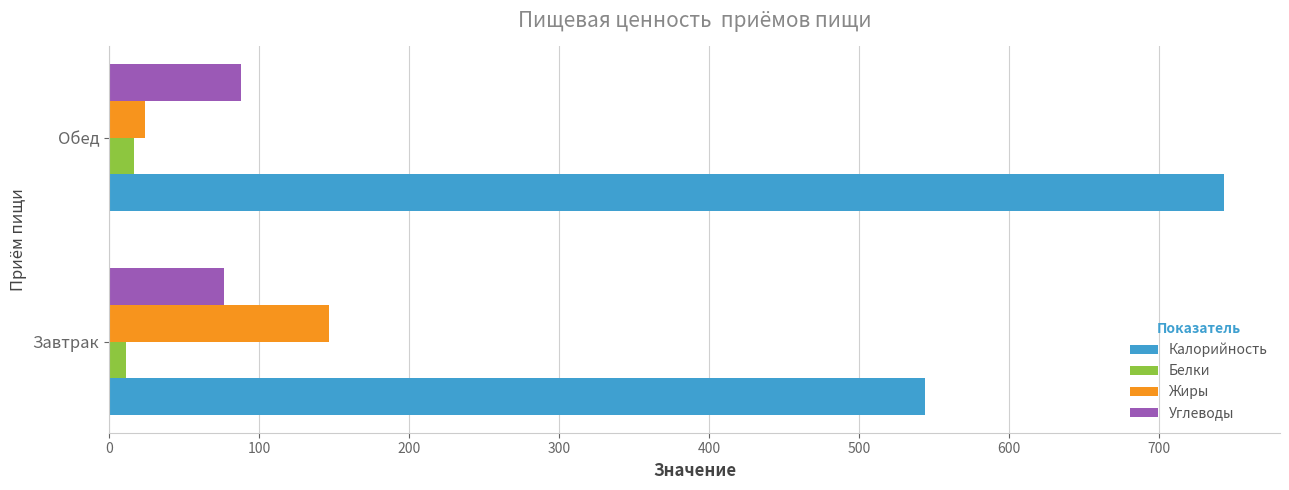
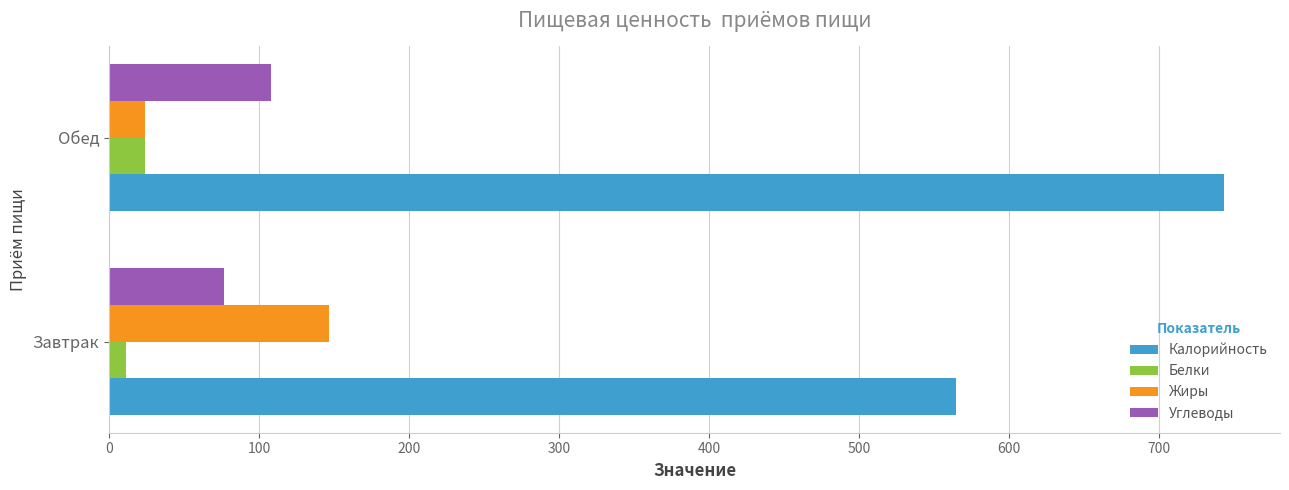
Углеводы, Обед: 88 -> 108
Белки, Обед: 17 -> 24
Калорийность, Завтрак: 544 -> 565
